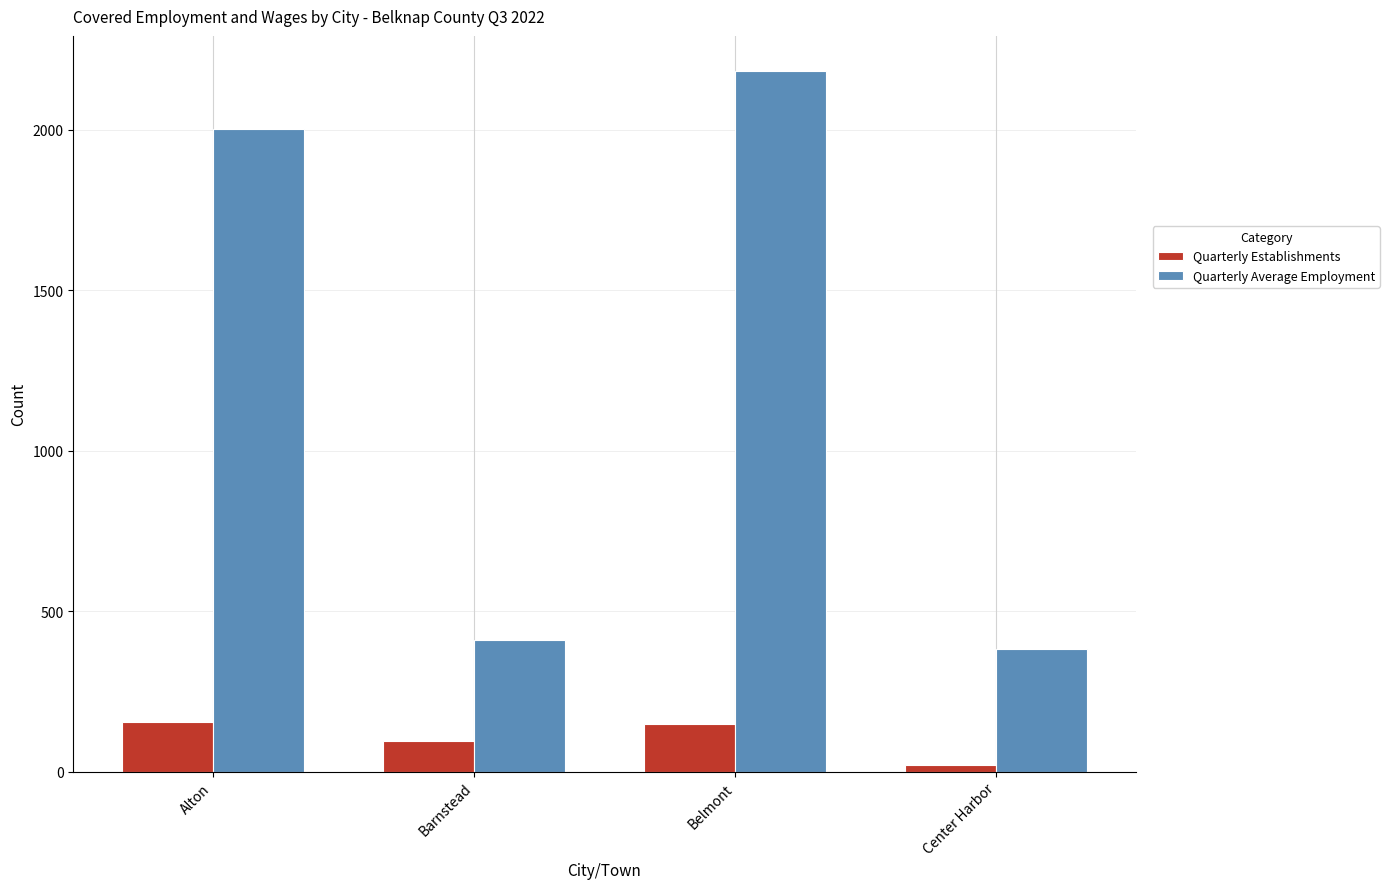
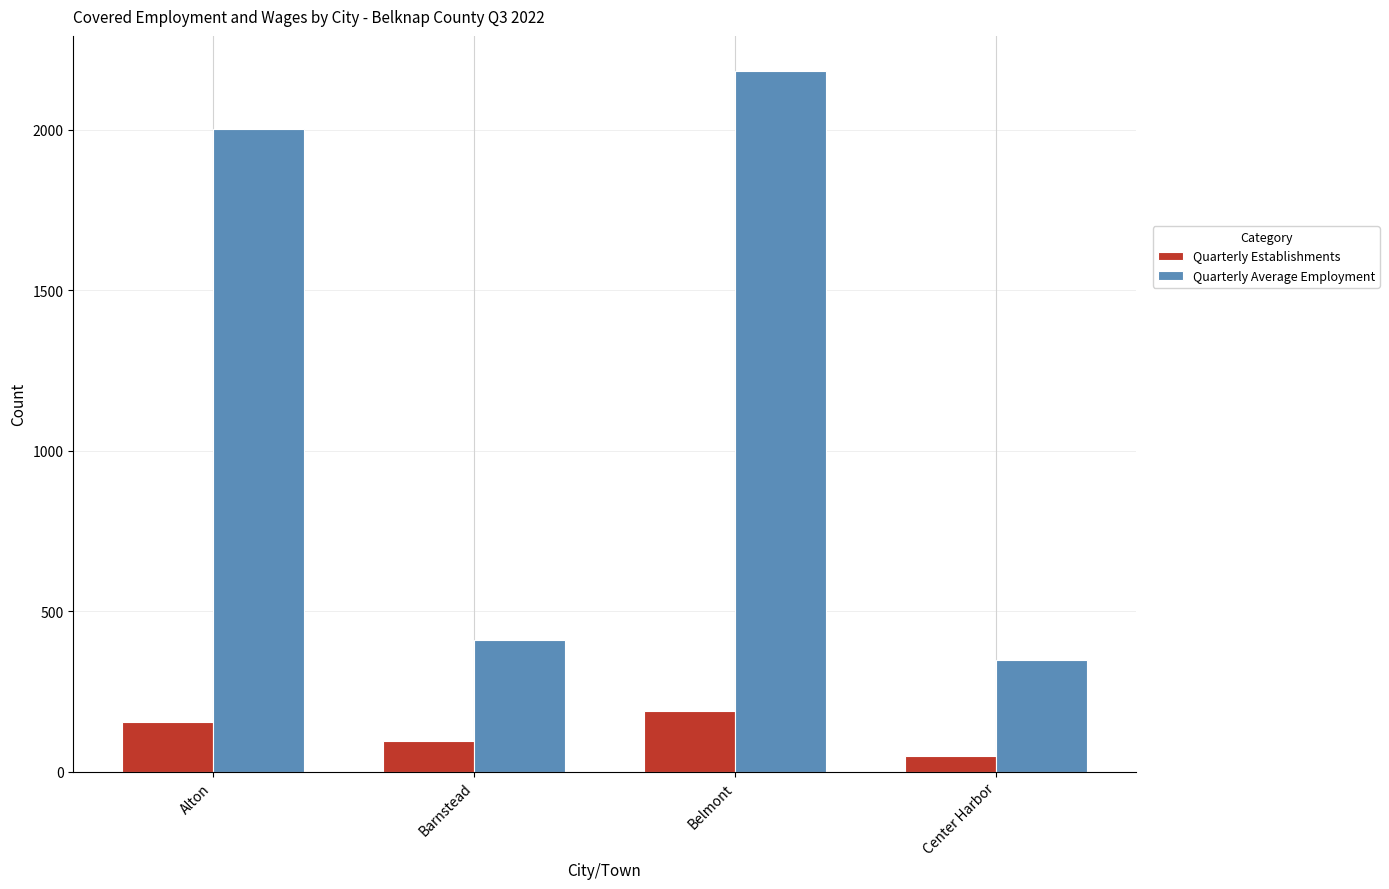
Quarterly Establishments, Belmont: 150 -> 190
Quarterly Establishments, Center Harbor: 20 -> 50
Quarterly Average Employment, Center Harbor: 380 -> 350
